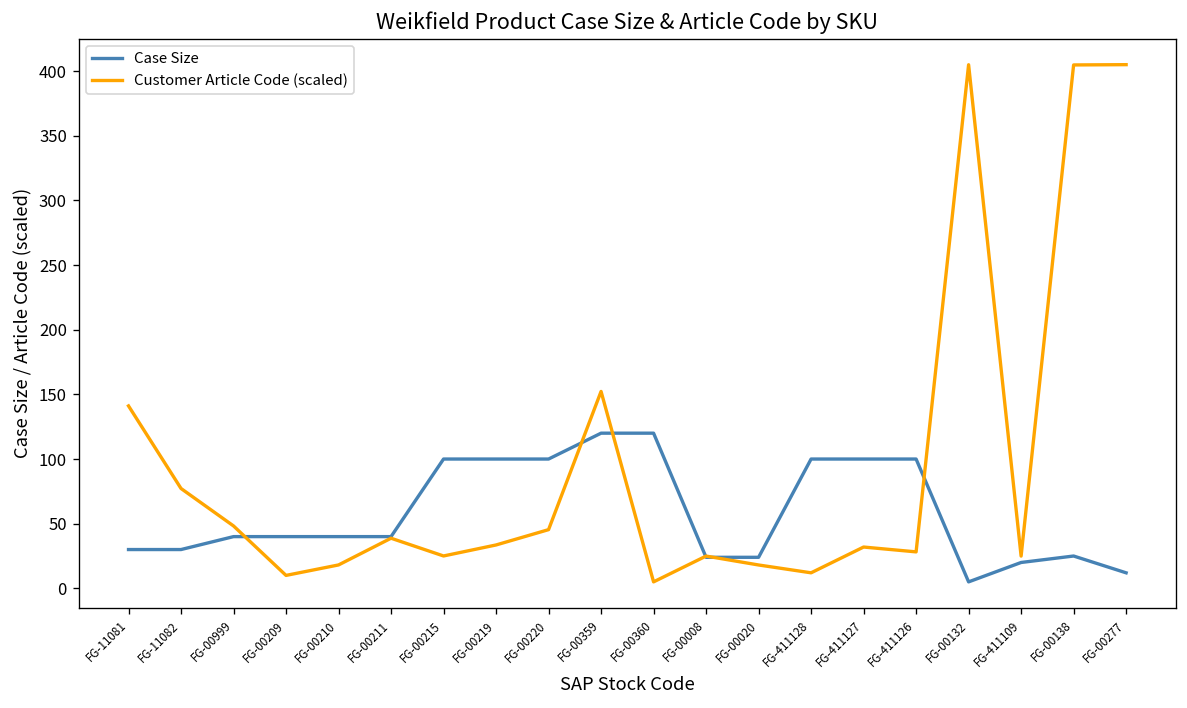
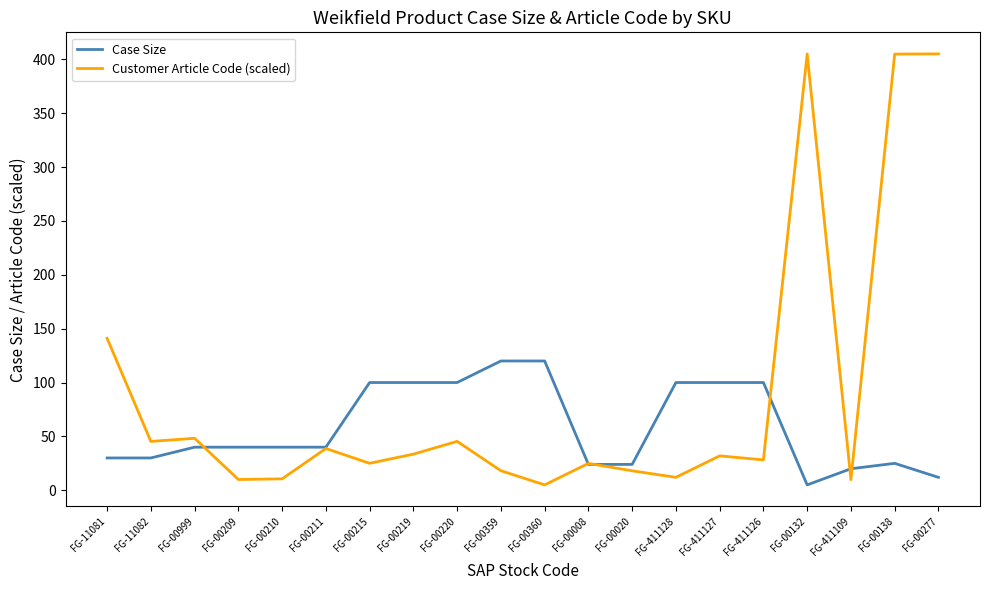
Customer Article Code (scaled), FG-11082: 77 -> 45
Customer Article Code (scaled), FG-00210: 18 -> 11
Customer Article Code (scaled), FG-00359: 152 -> 18
Customer Article Code (scaled), FG-411109: 25 -> 10
